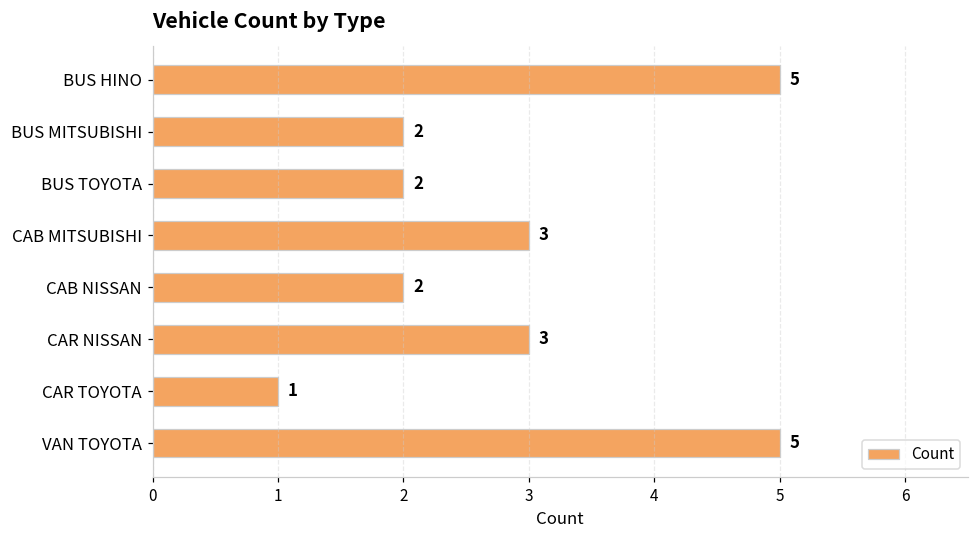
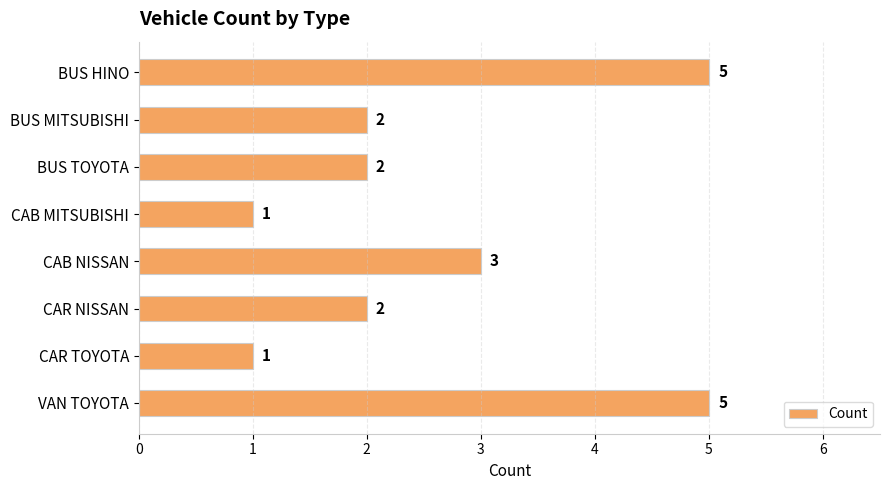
CAB MITSUBISHI: 3 -> 1
CAB NISSAN: 2 -> 3
CAR NISSAN: 3 -> 2
